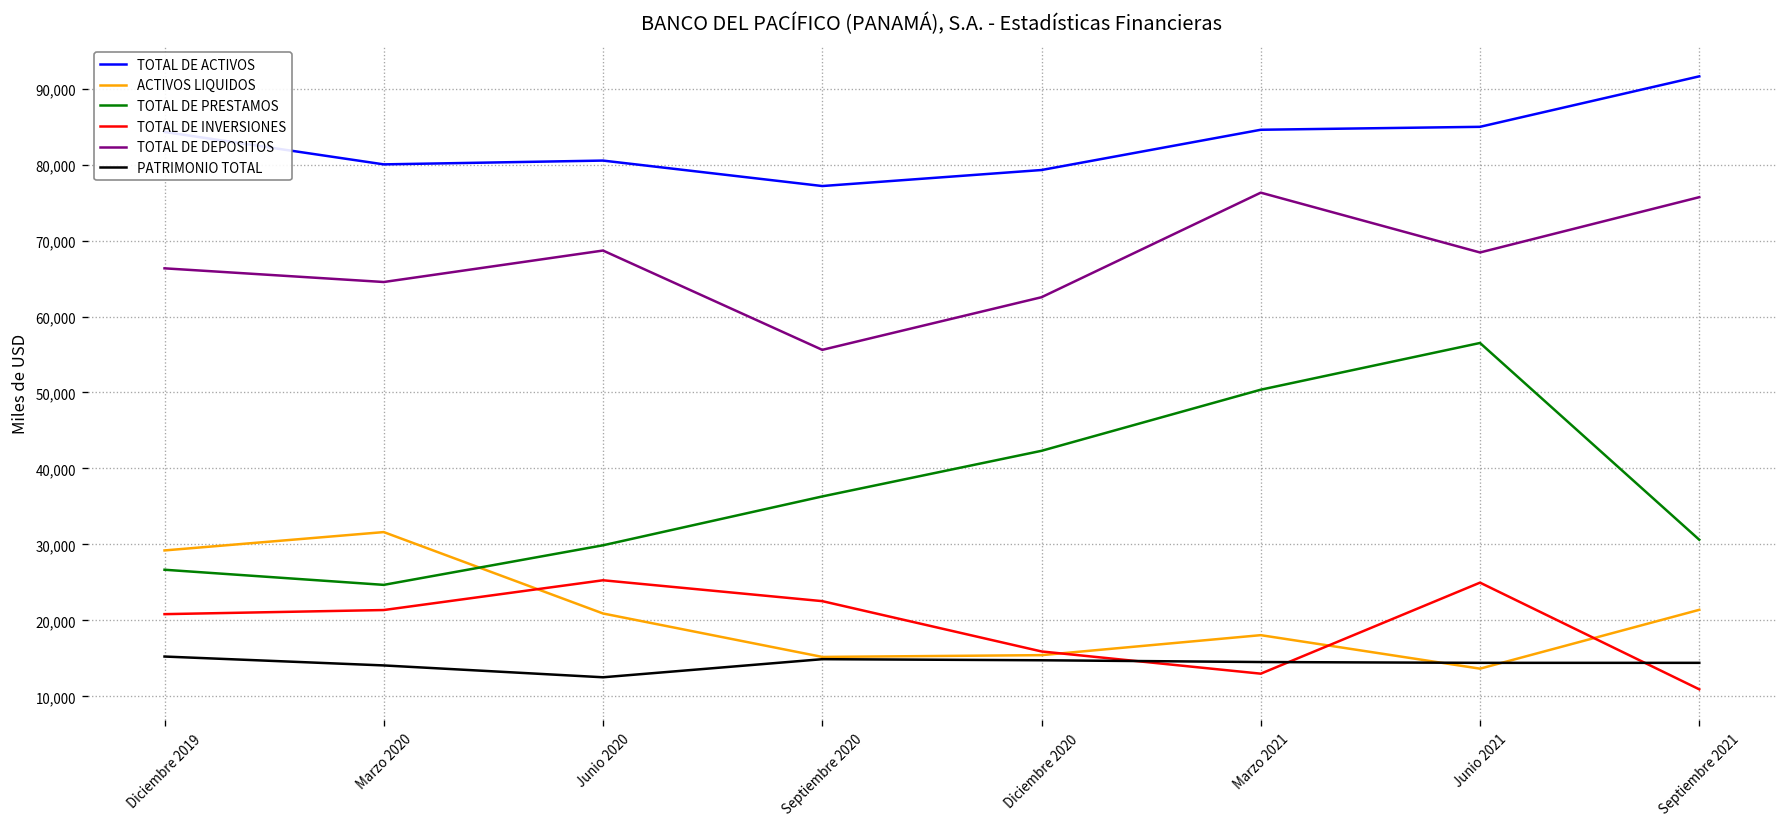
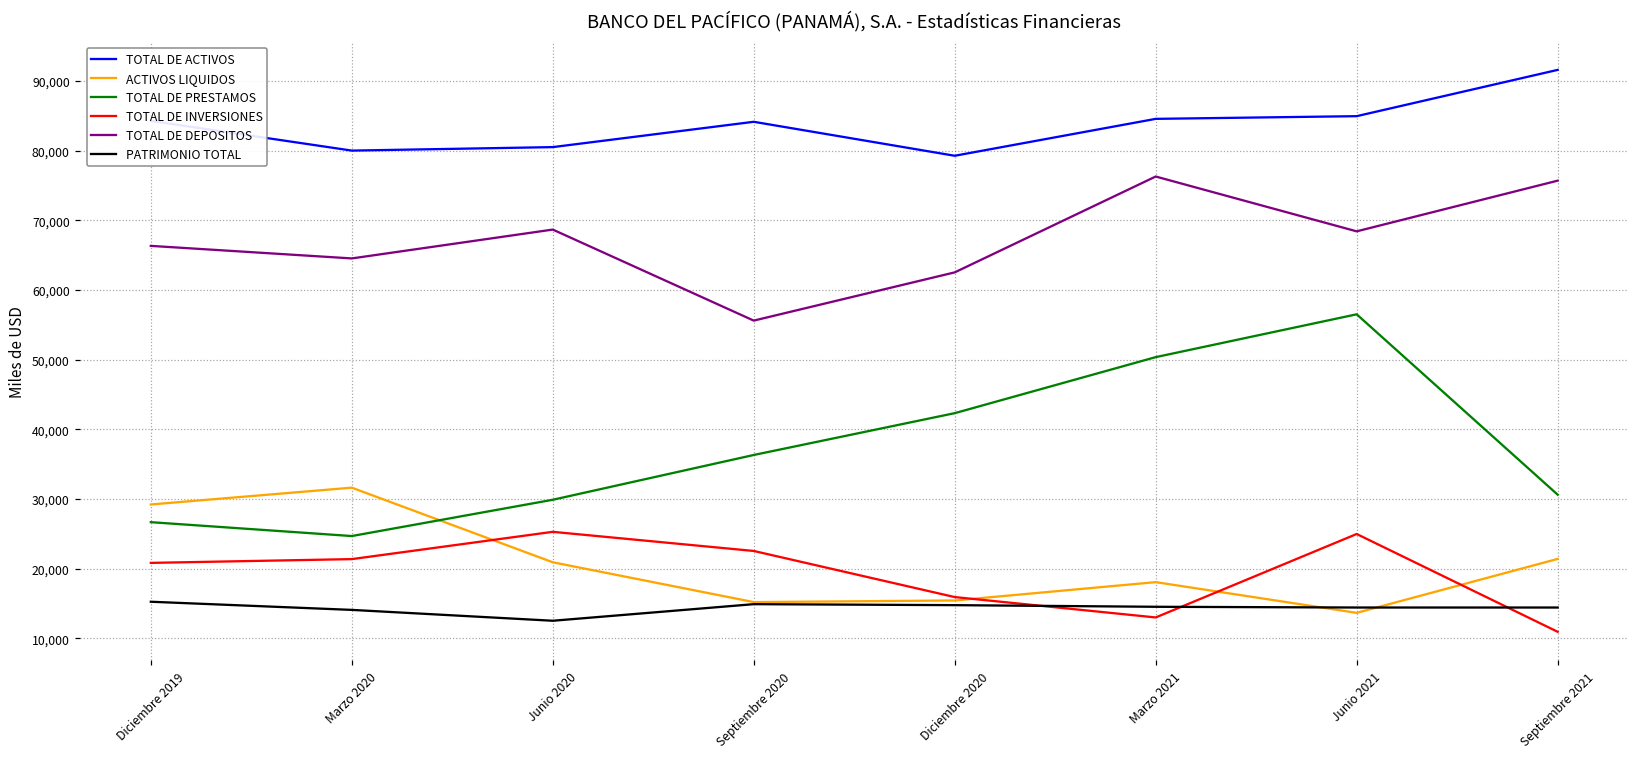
TOTAL DE ACTIVOS, Septiembre 2020: 77,000 -> 84,000
